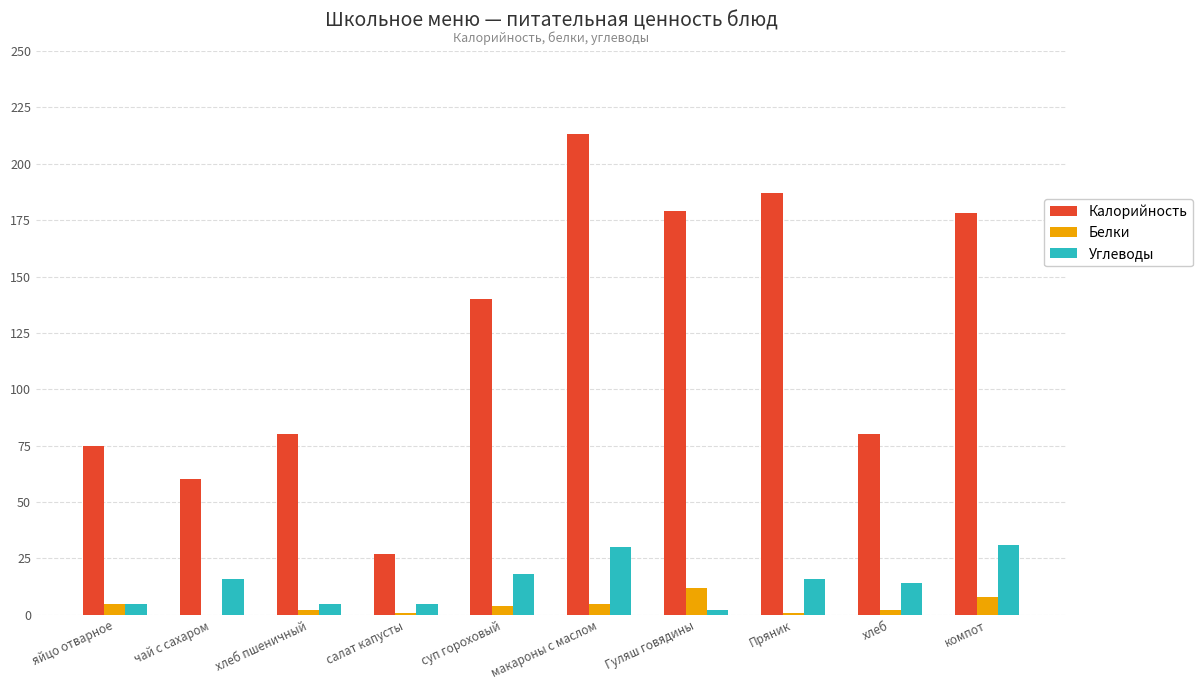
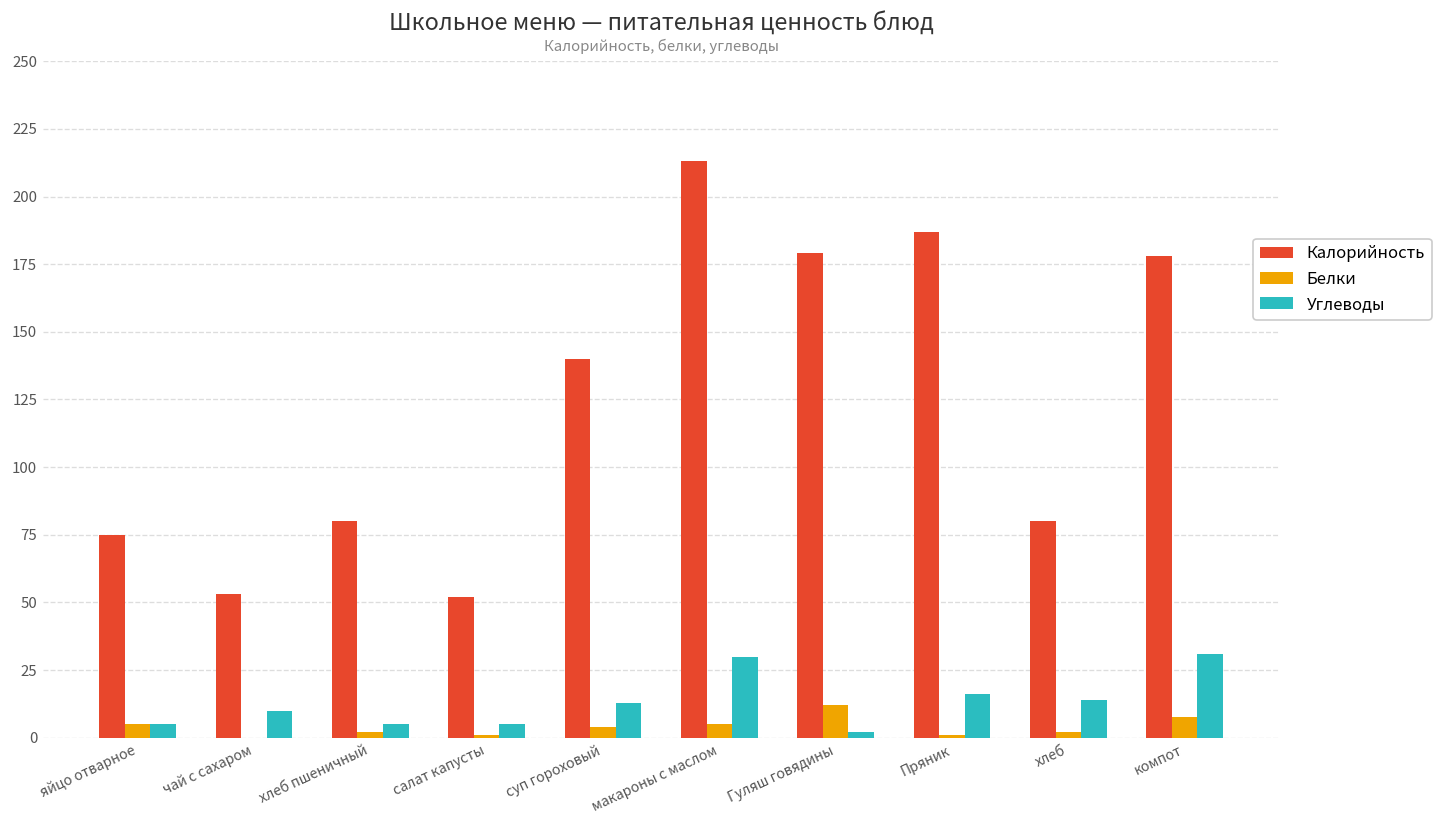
Калорийность, чай с сахаром: 60 -> 53
Углеводы, чай с сахаром: 16 -> 10
Калорийность, салат капусты: 27 -> 52
Углеводы, суп гороховый: 18 -> 13
